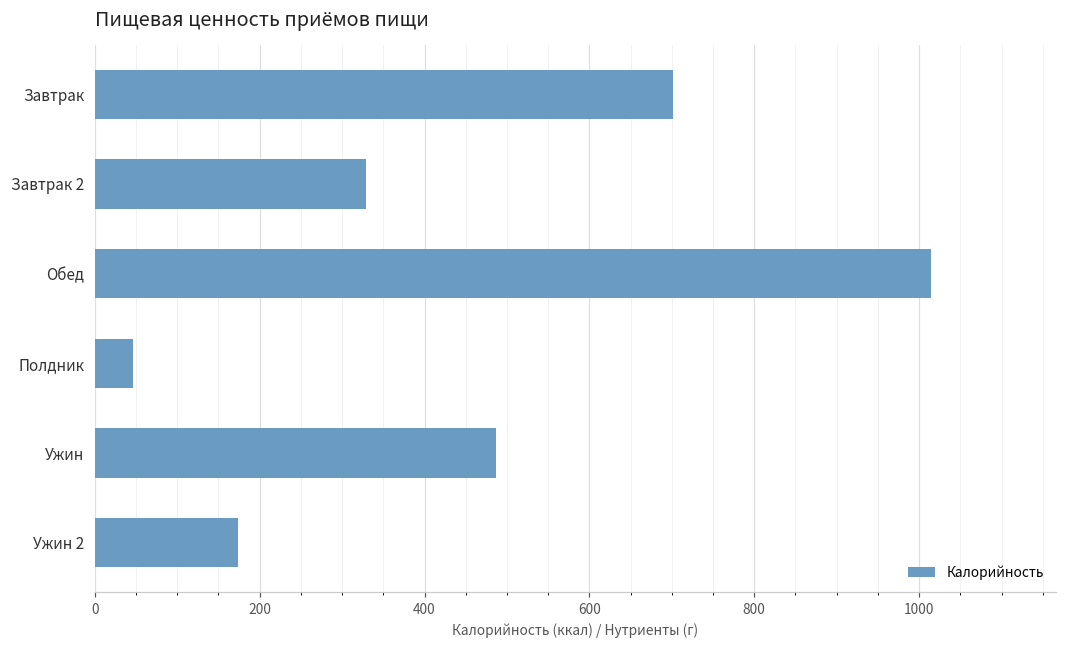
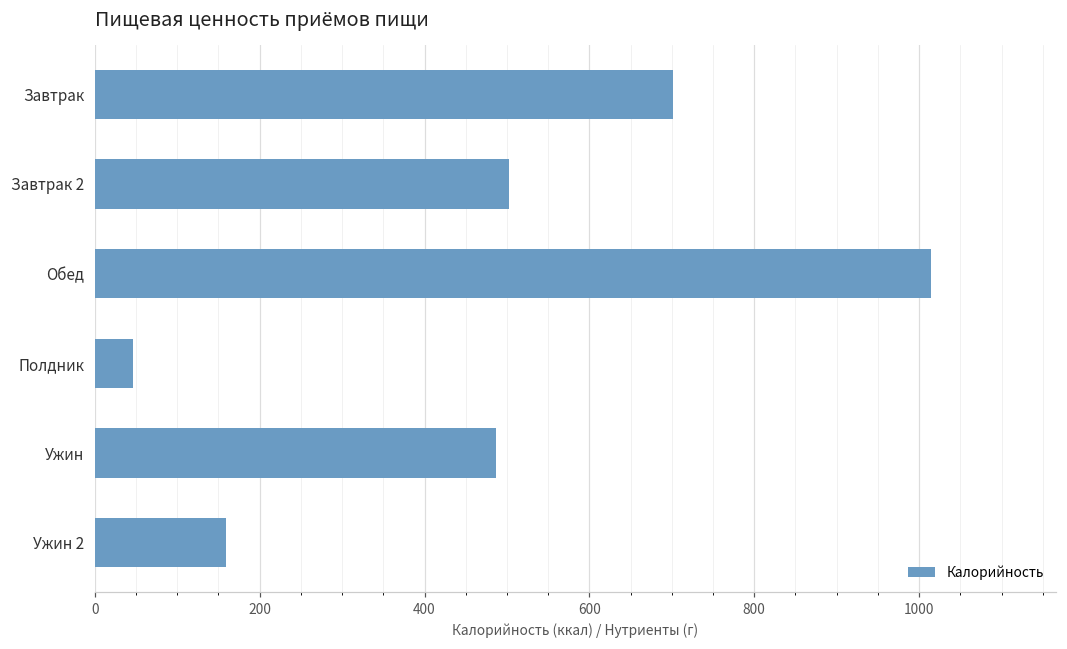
Завтрак 2: 330 -> 500
Ужин 2: 170 -> 160
